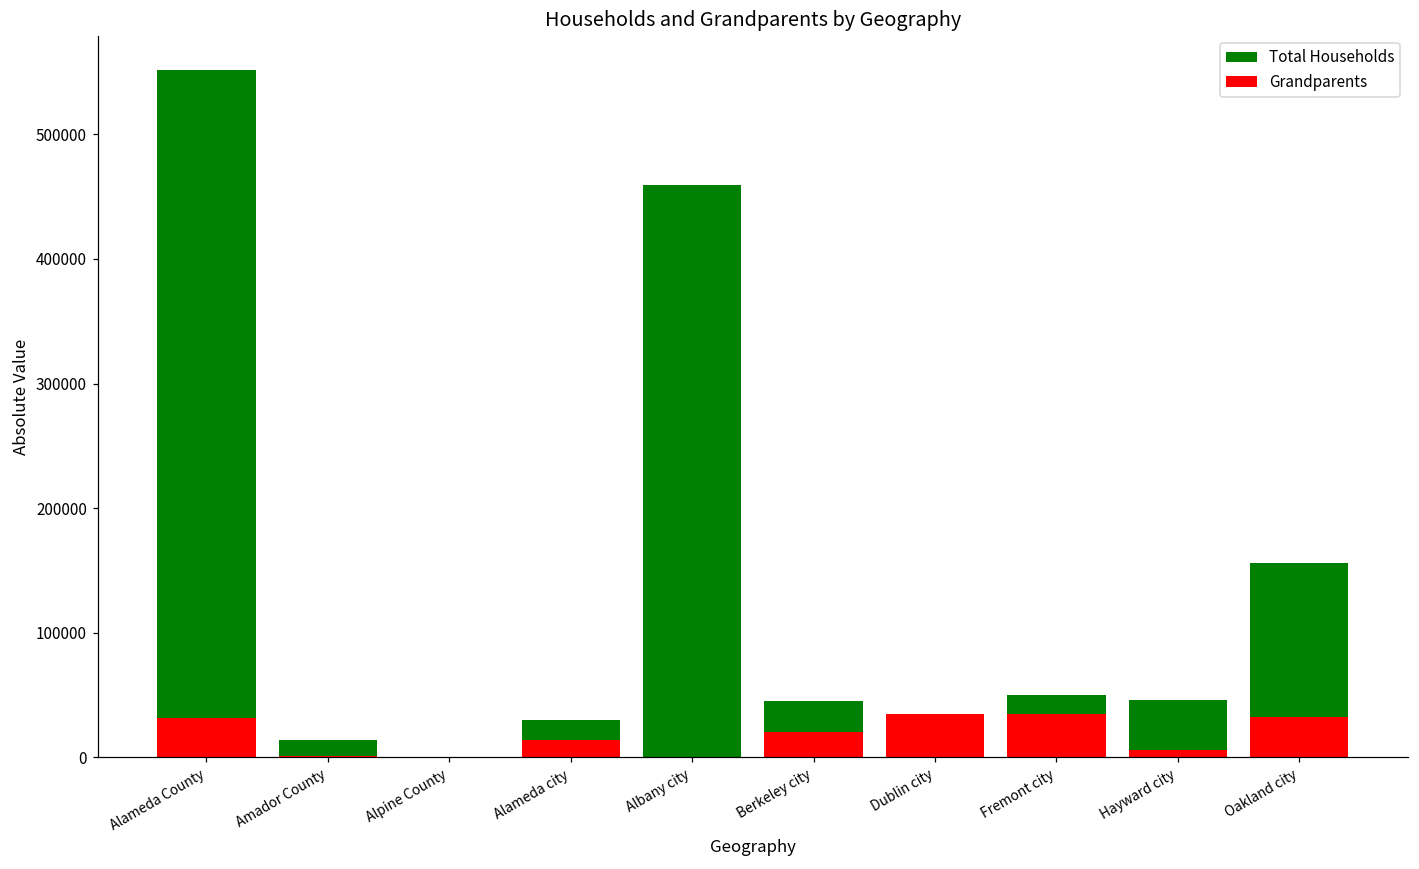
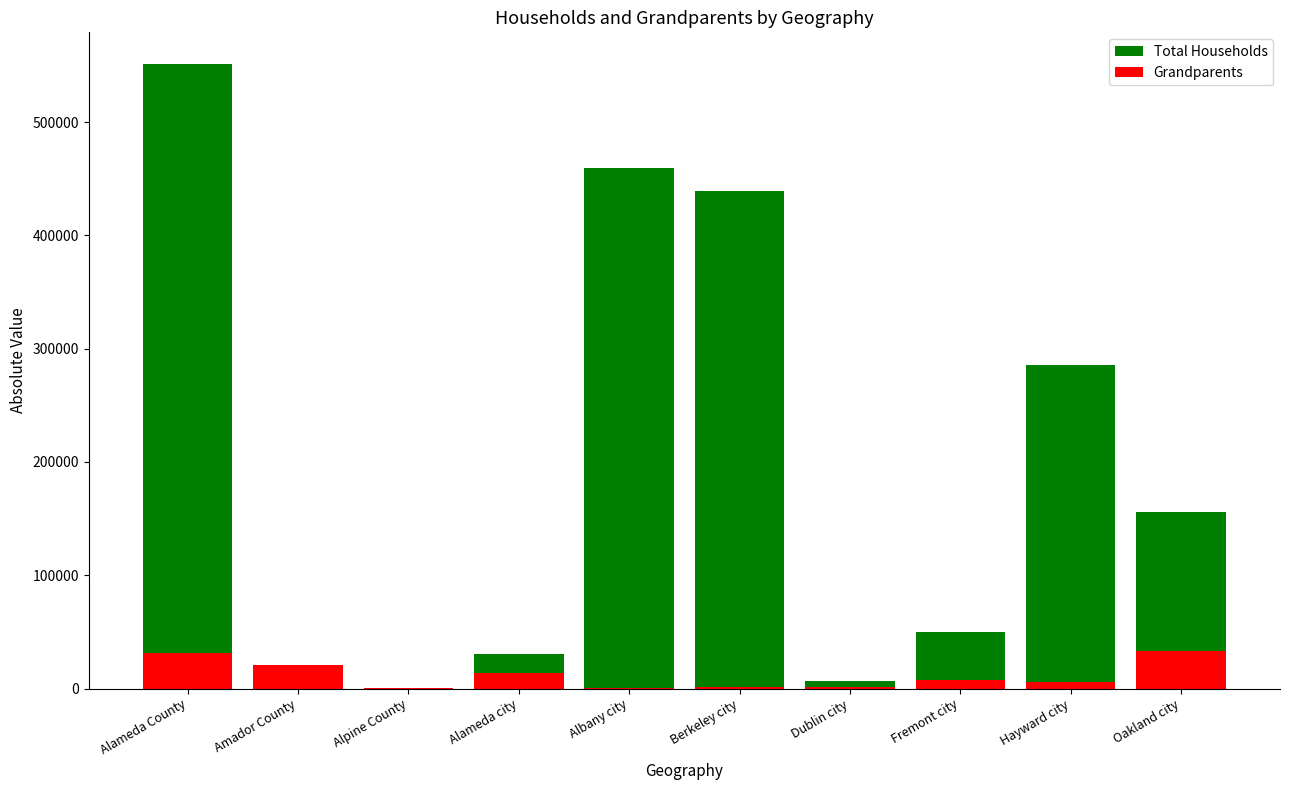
Grandparents, Amador County: 1000 -> 21000
Total Households, Berkeley city: 46000 -> 440000
Grandparents, Berkeley city: 20000 -> 1000
Grandparents, Dublin city: 35000 -> 1000
Grandparents, Fremont city: 35000 -> 8000
Total Households, Hayward city: 46000 -> 285000
